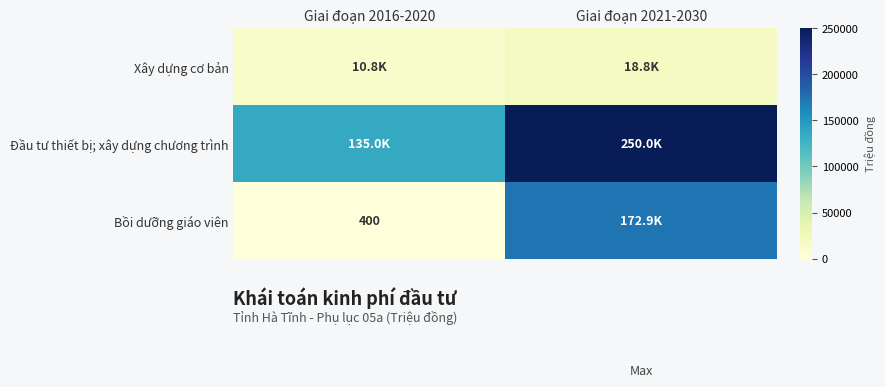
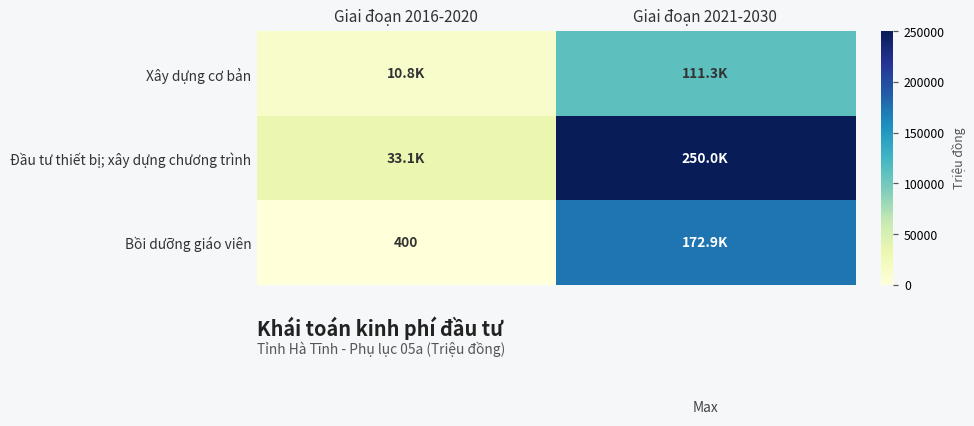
Xây dựng cơ bản, Giai đoạn 2021-2030: 18.8K -> 111.3K
Đầu tư thiết bị; xây dựng chương trình, Giai đoạn 2016-2020: 135.0K -> 33.1K
